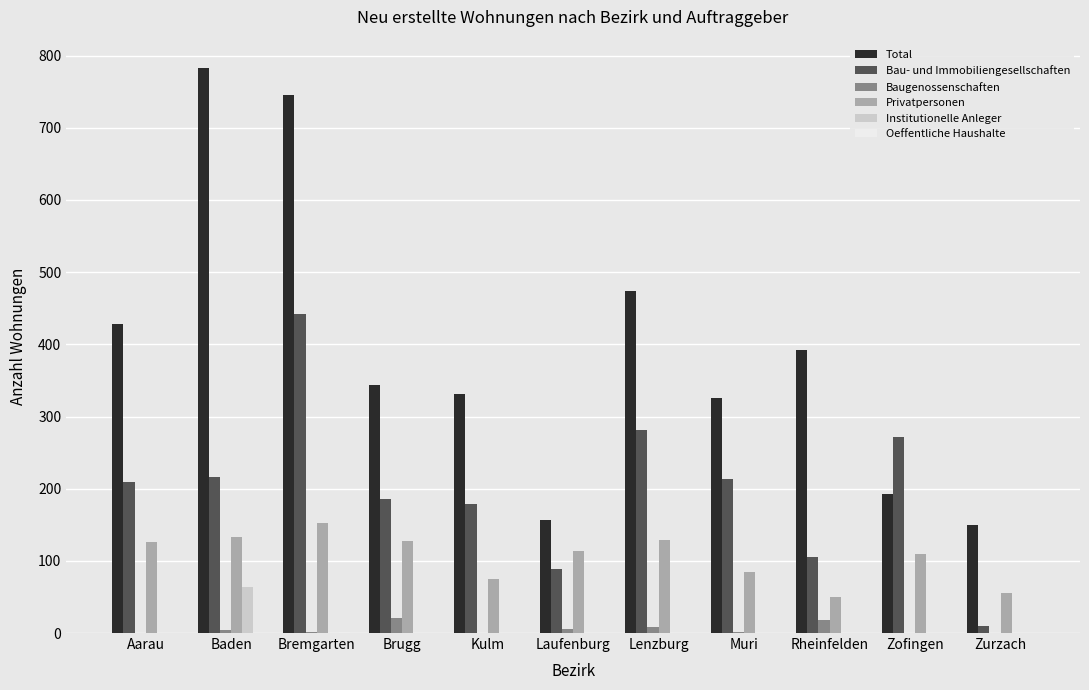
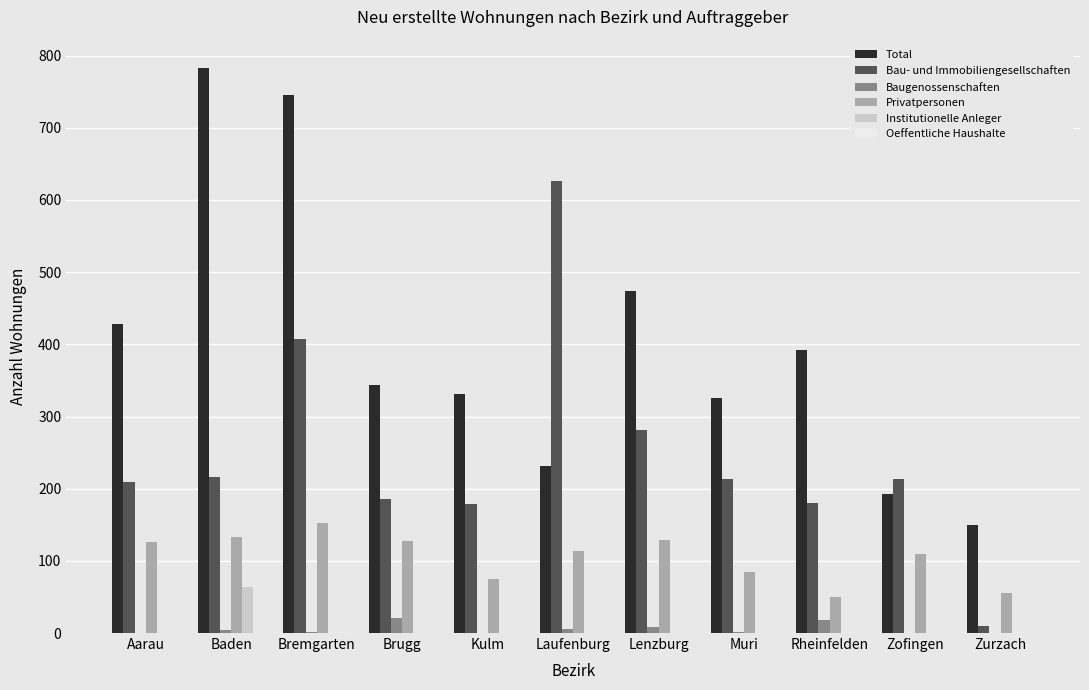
Bau- und Immobiliengesellschaften, Bremgarten: 440 -> 410
Total, Laufenburg: 160 -> 230
Bau- und Immobiliengesellschaften, Laufenburg: 90 -> 630
Bau- und Immobiliengesellschaften, Rheinfelden: 110 -> 180
Bau- und Immobiliengesellschaften, Zofingen: 270 -> 210
